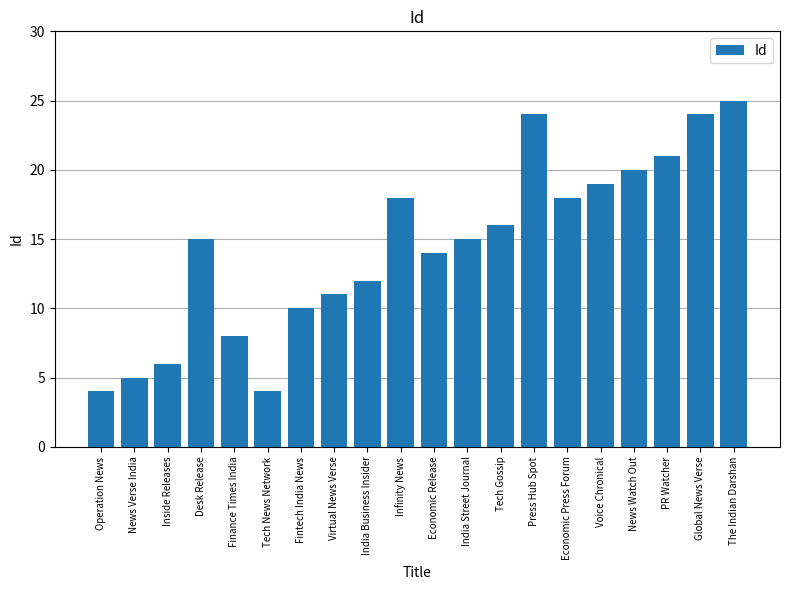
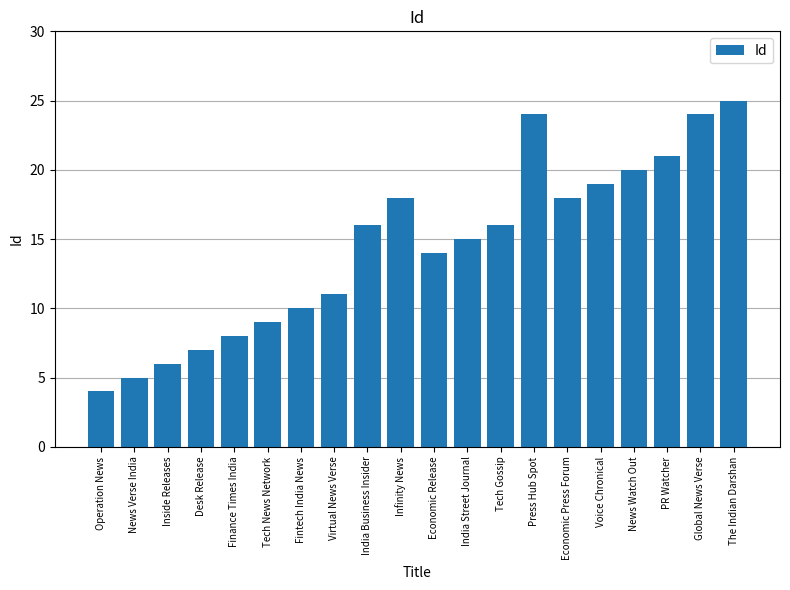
Desk Release: 15 -> 7
Tech News Network: 4 -> 9
India Business Insider: 12 -> 16
